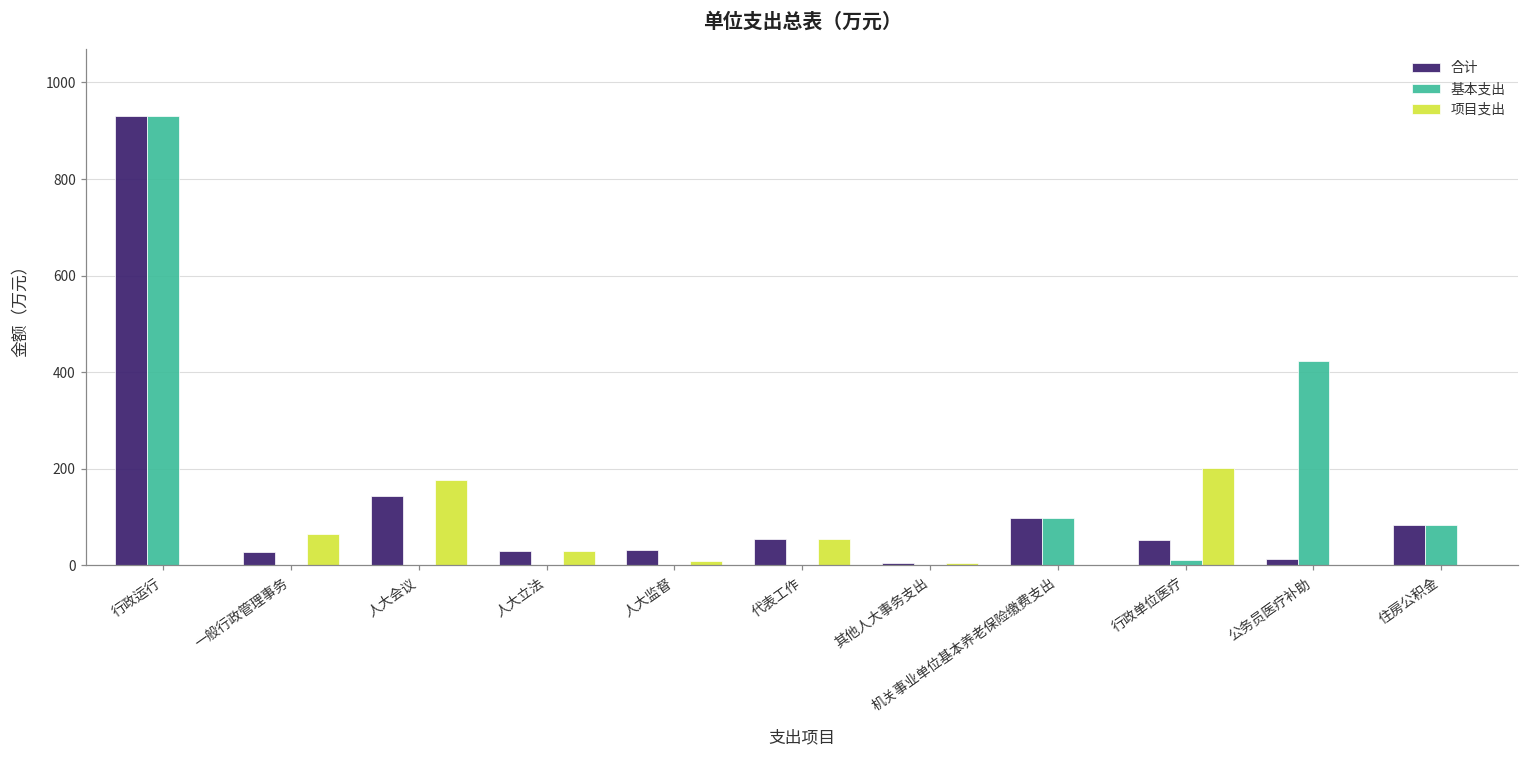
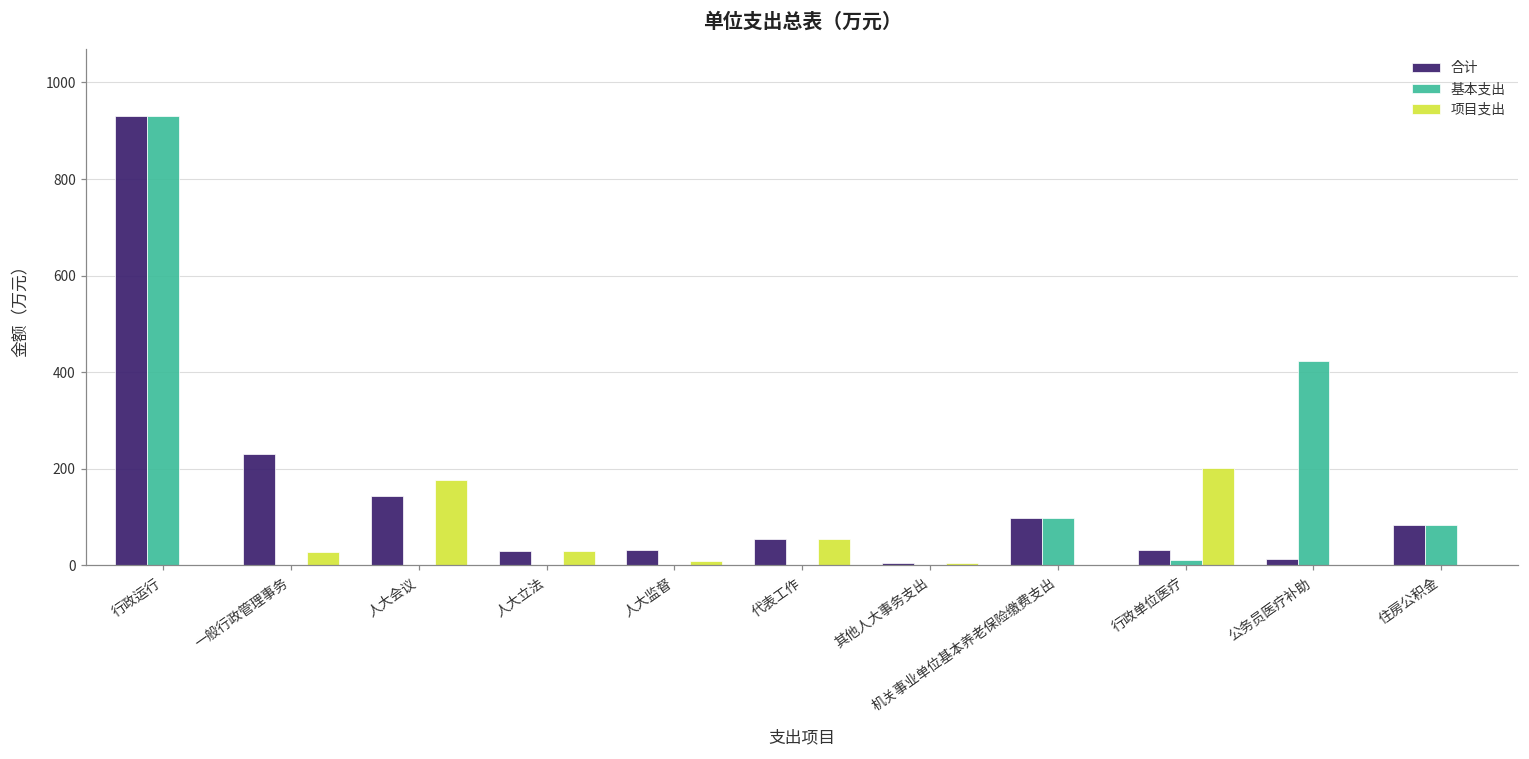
合计, 一般行政管理事务: 30 -> 230
项目支出, 一般行政管理事务: 60 -> 30
合计, 行政单位医疗: 50 -> 30
